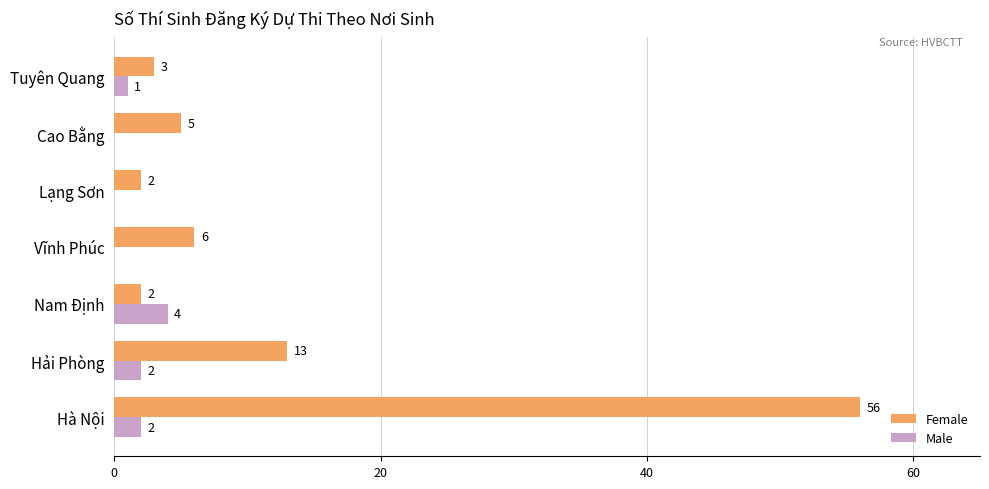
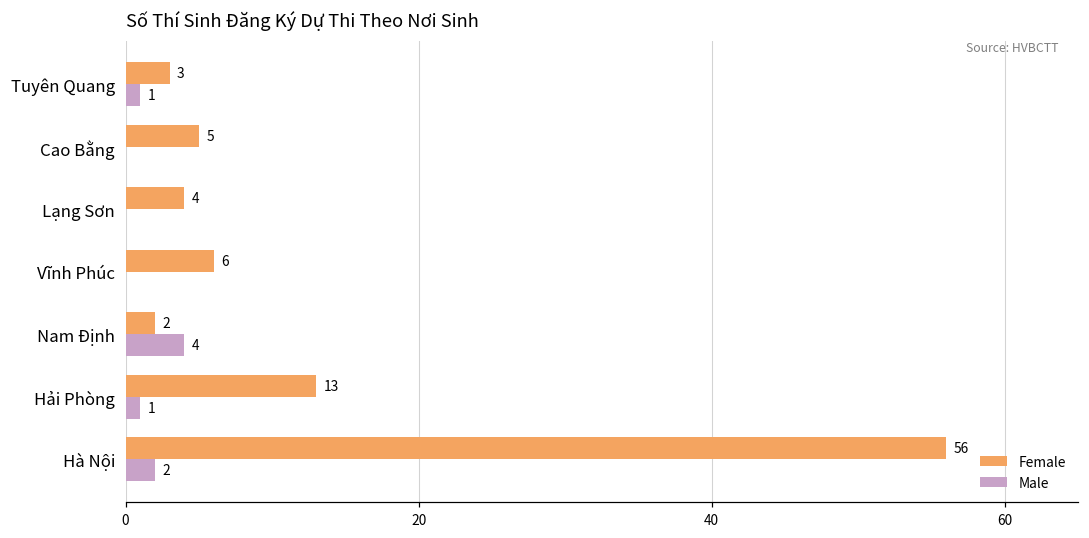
Female, Lạng Sơn: 2 -> 4
Male, Hải Phòng: 2 -> 1
